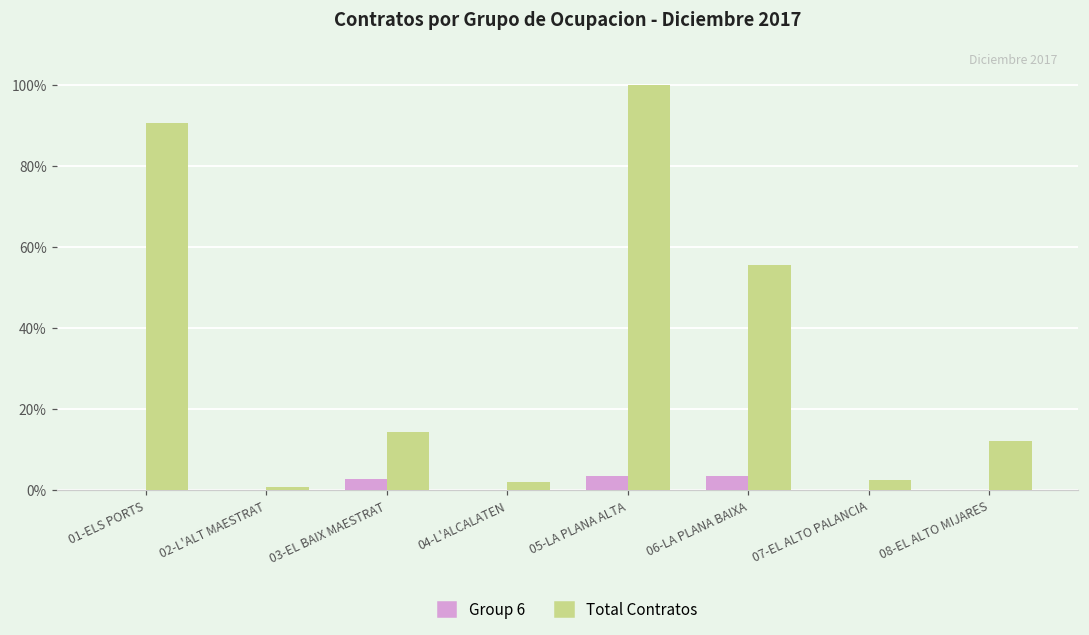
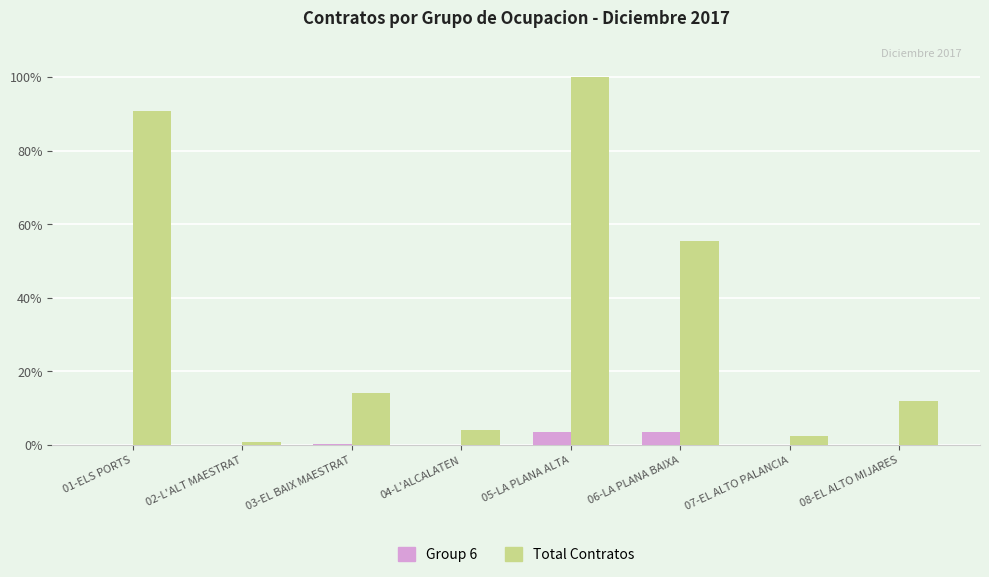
Group 6, 03-EL BAIX MAESTRAT: 3% -> 0%
Total Contratos, 04-L'ALCALATEN: 2% -> 4%
